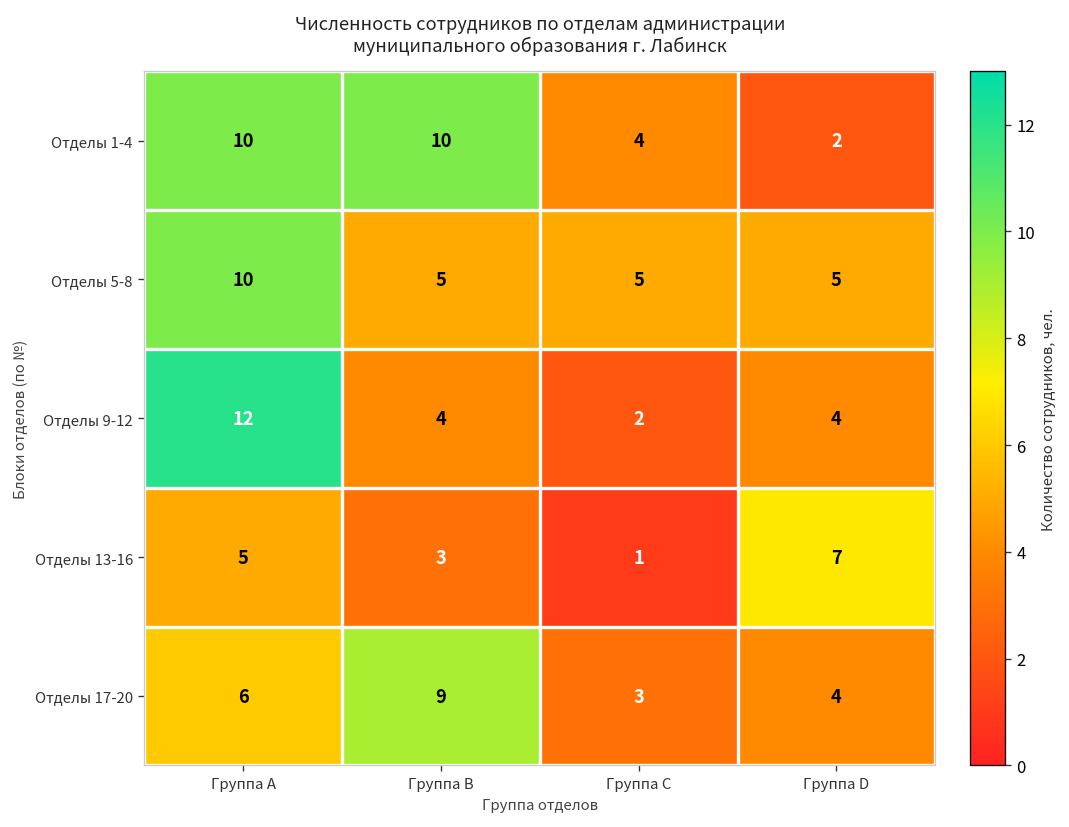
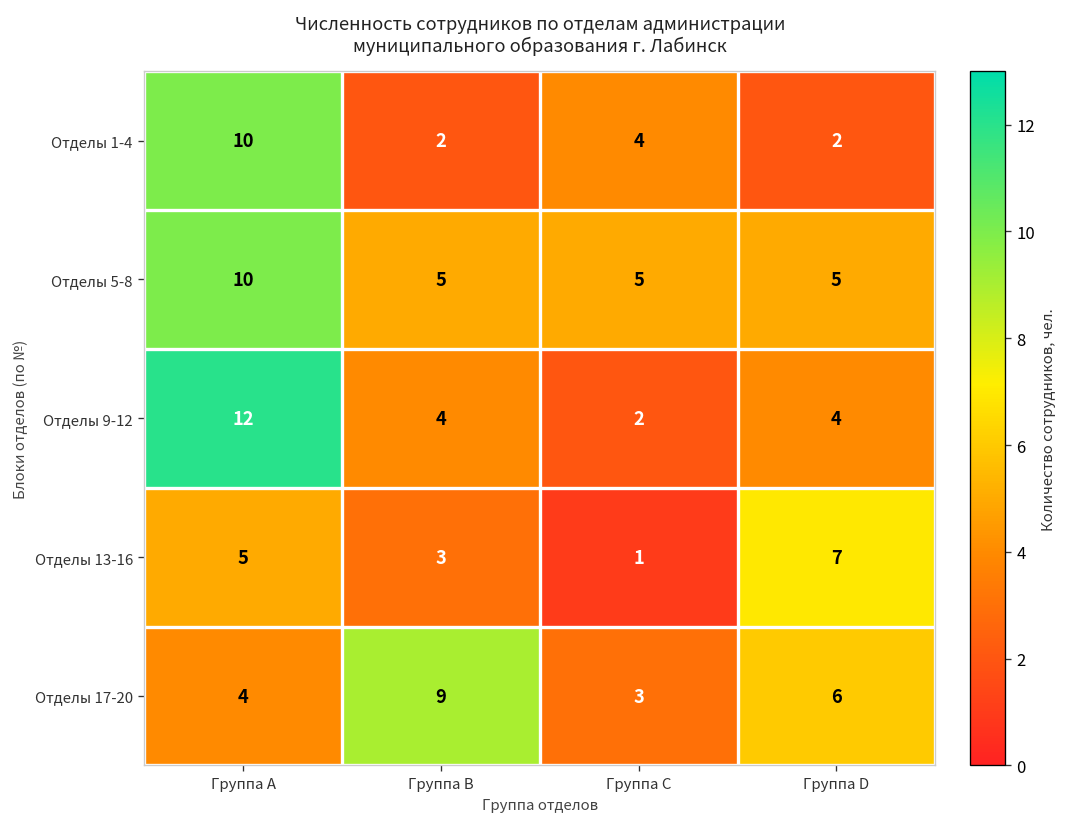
Отделы 1-4, Группа B: 10 -> 2
Отделы 17-20, Группа A: 6 -> 4
Отделы 17-20, Группа D: 4 -> 6
